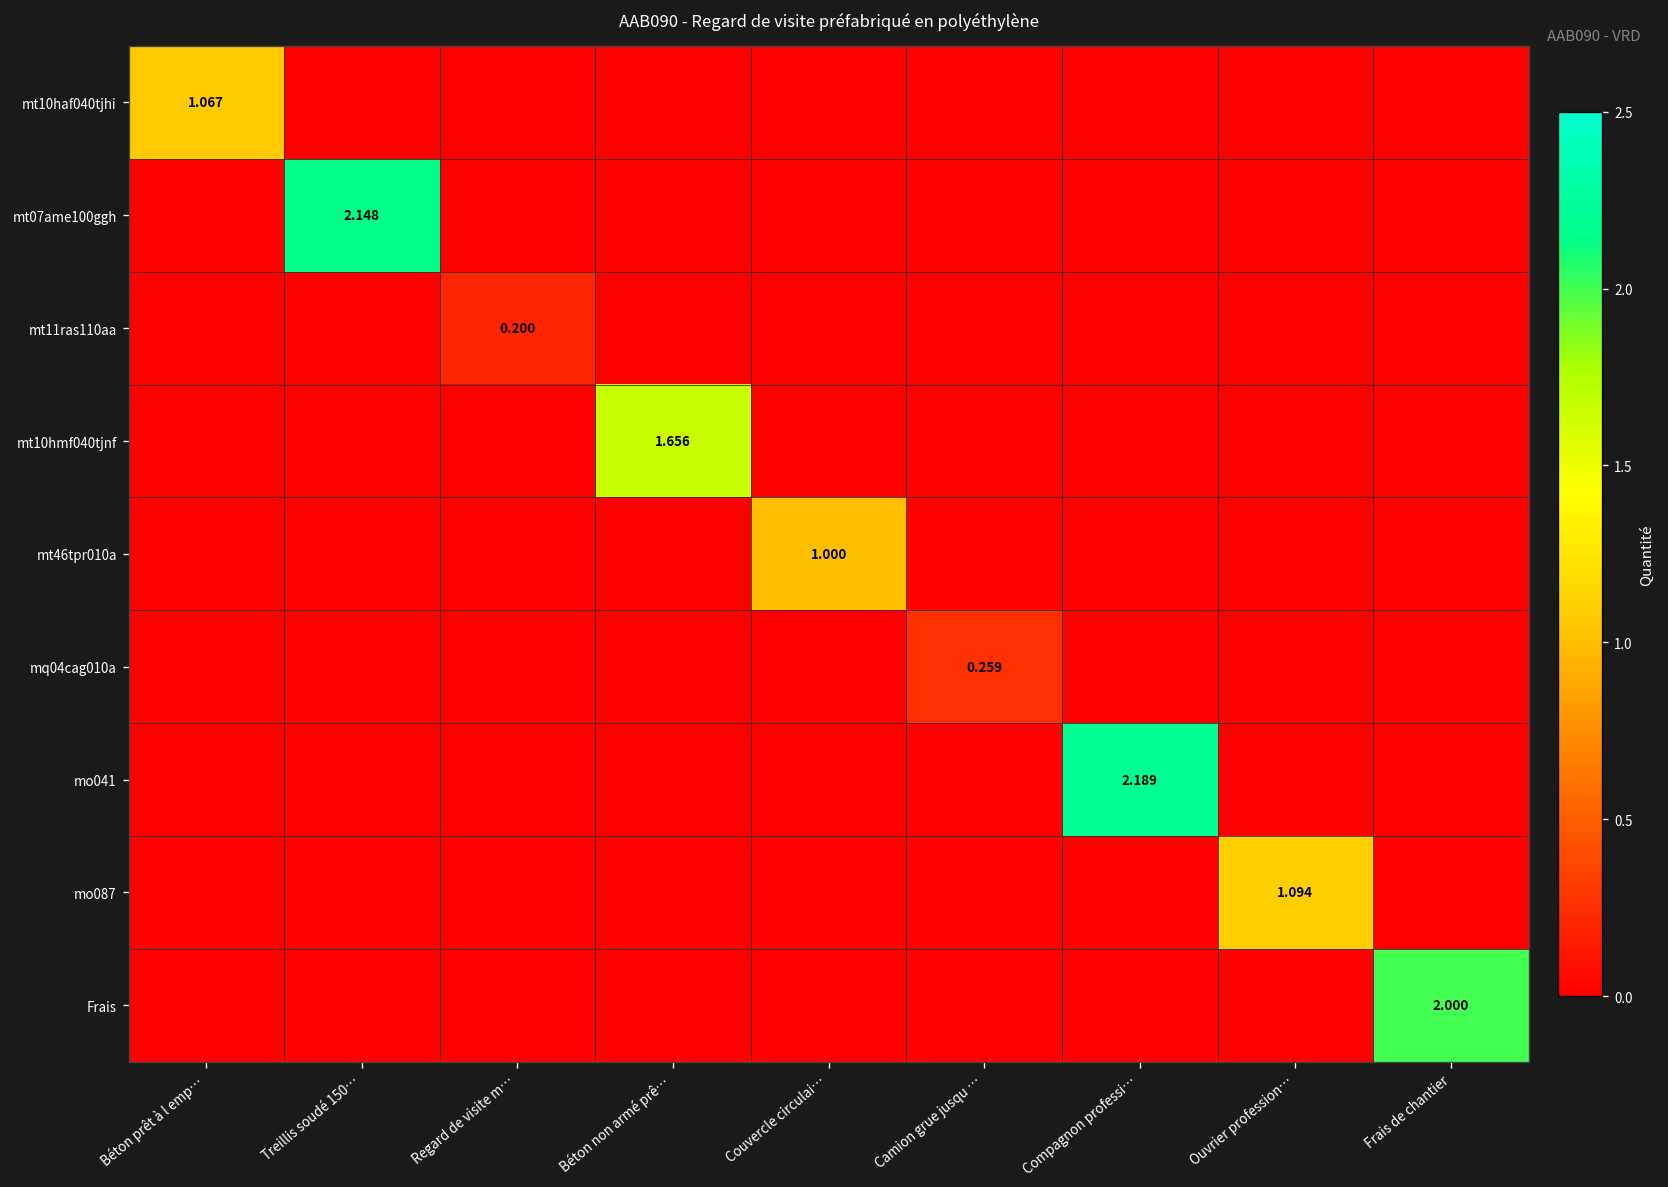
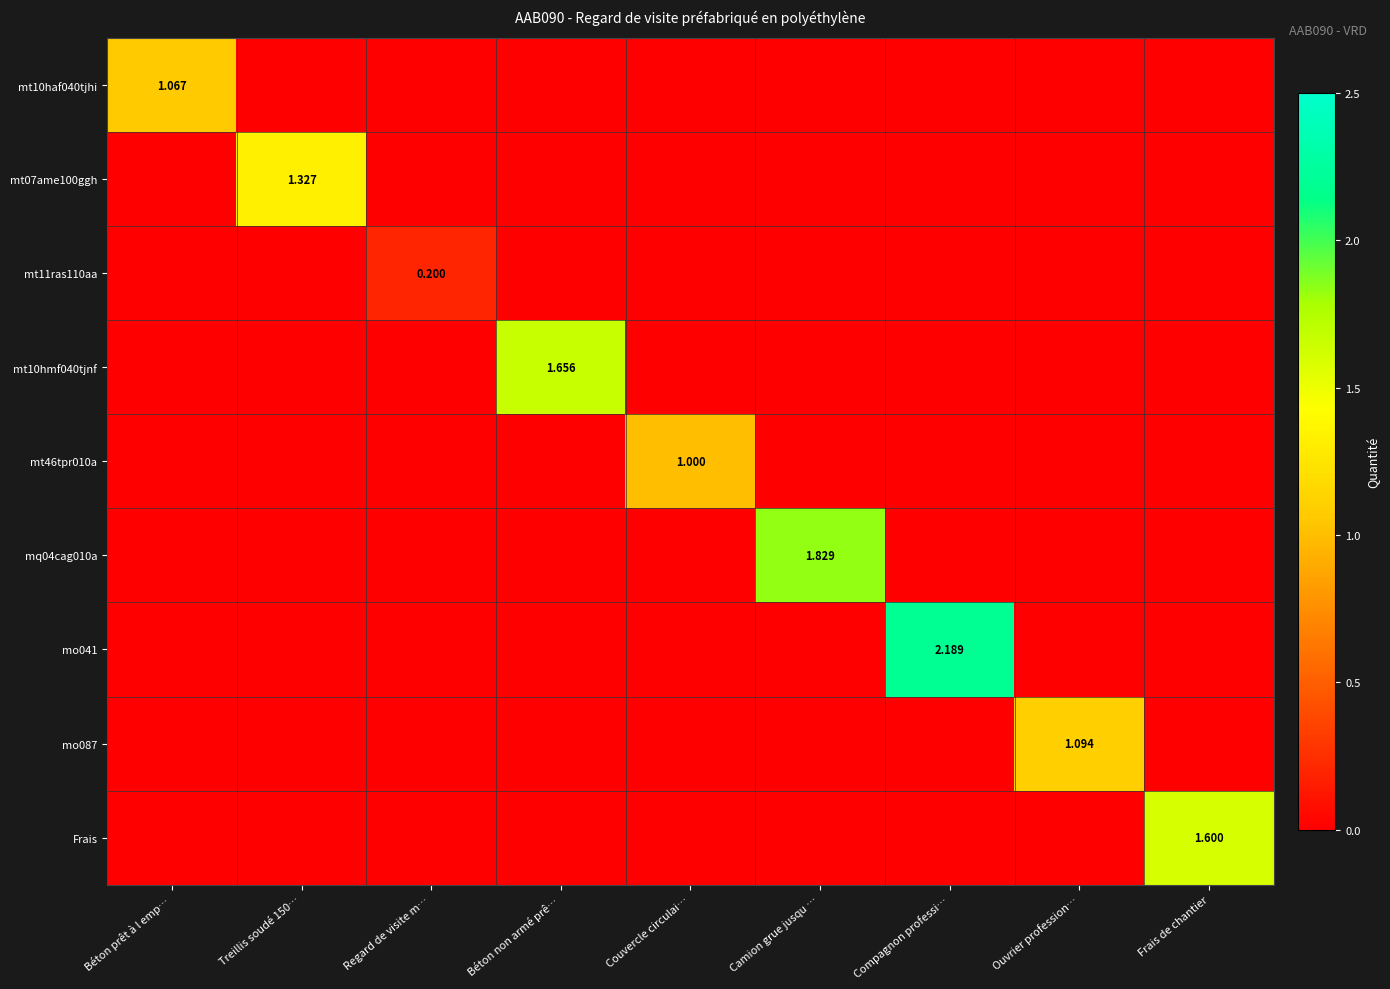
mt07ame100ggh, Treillis soudé 150…: 2.148 -> 1.327
mq04cag010a, Camion grue jusqu …: 0.259 -> 1.829
Frais, Frais de chantier: 2.000 -> 1.600
